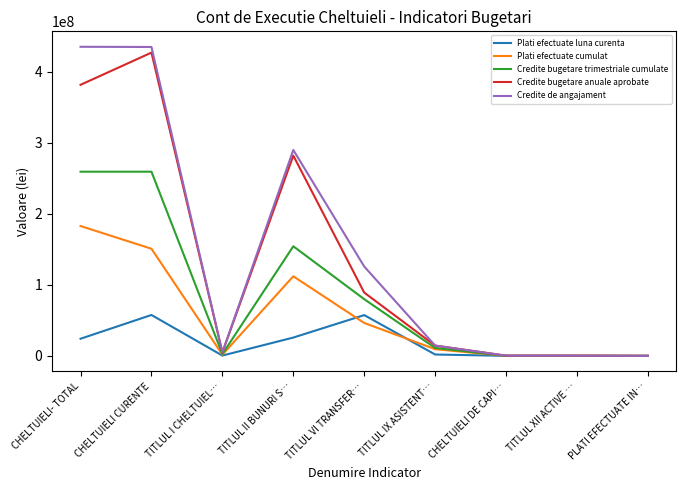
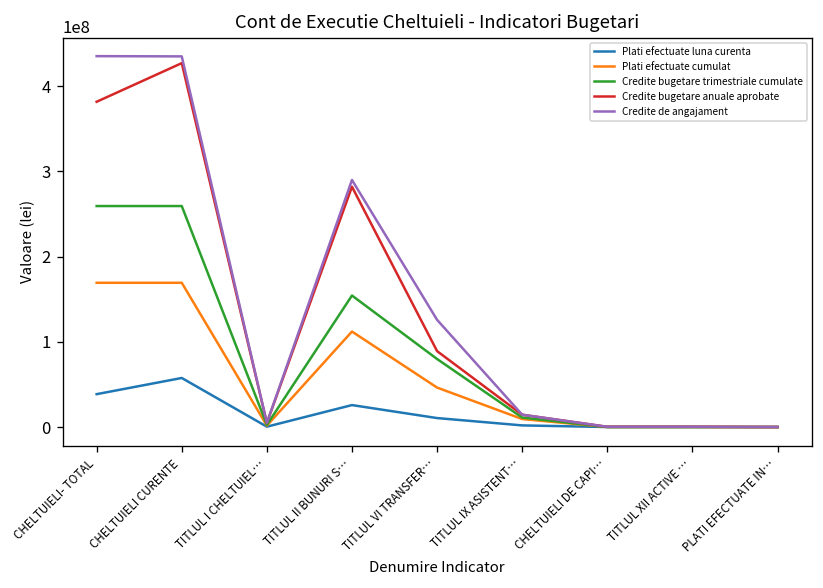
Plati efectuate luna curenta, CHELTUIELI- TOTAL: 20000000 -> 40000000
Plati efectuate cumulat, CHELTUIELI- TOTAL: 180000000 -> 170000000
Plati efectuate cumulat, CHELTUIELI CURENTE: 150000000 -> 170000000
Plati efectuate luna curenta, TITLUL VI TRANSFER…: 60000000 -> 10000000
